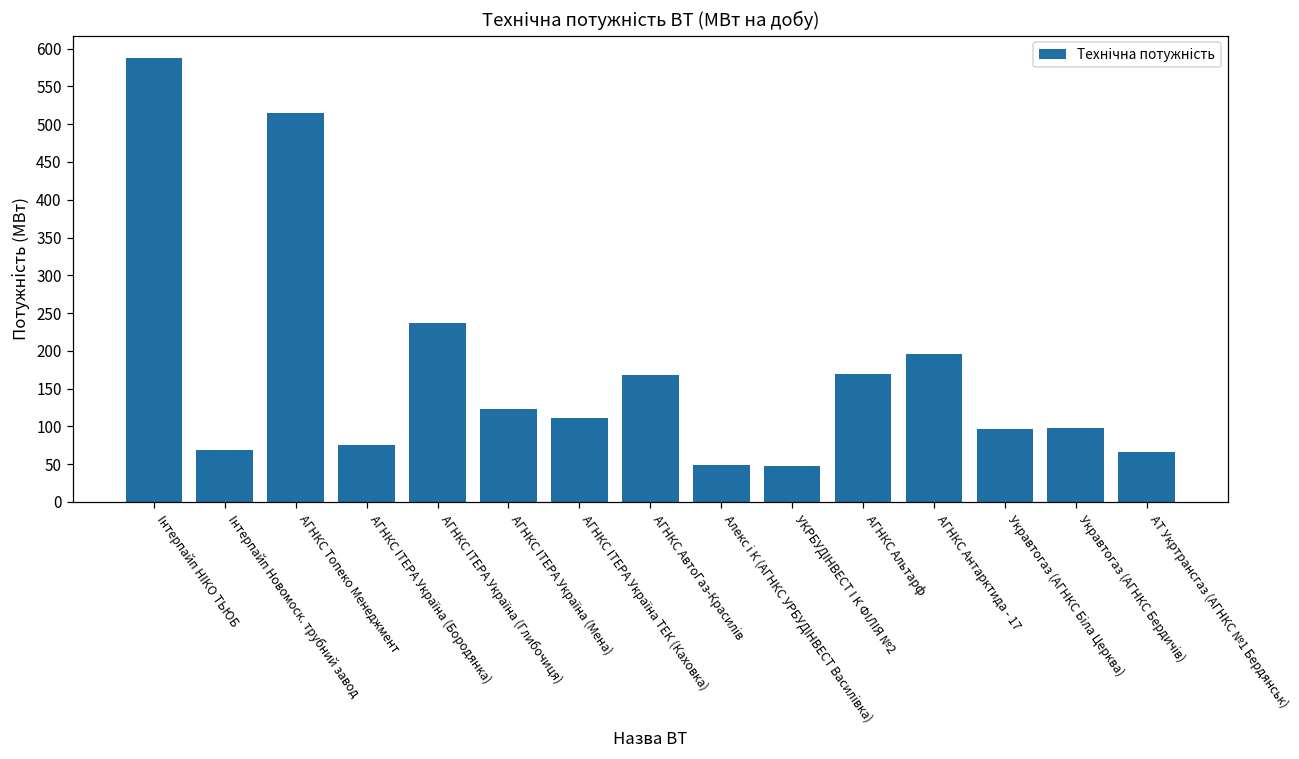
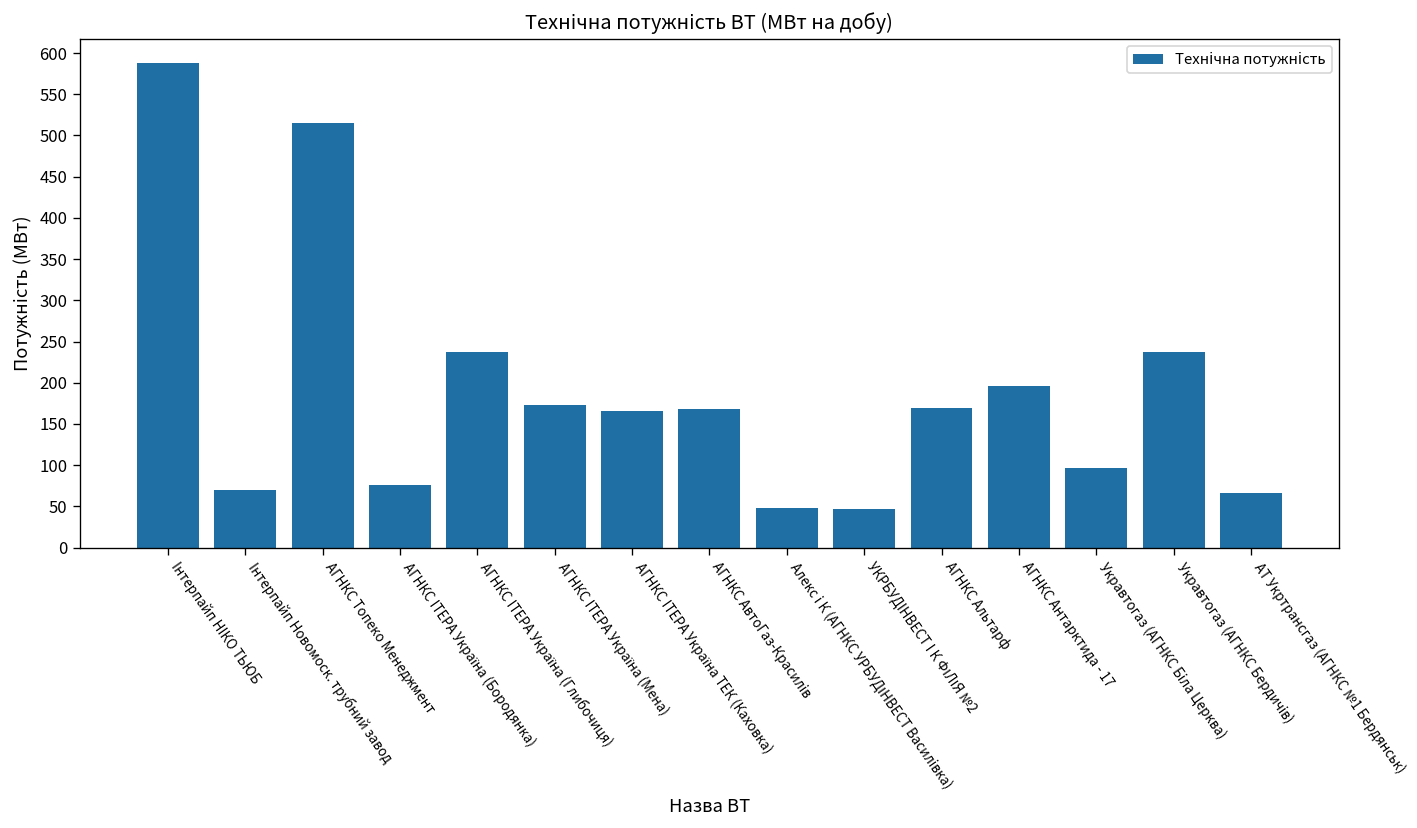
АГНКС IТЕРА Україна (Мена): 120 -> 170
АГНКС IТЕРА Україна ТЕК (Каховка): 110 -> 170
Укравтогаз (АГНКС Бердичiв): 100 -> 240
